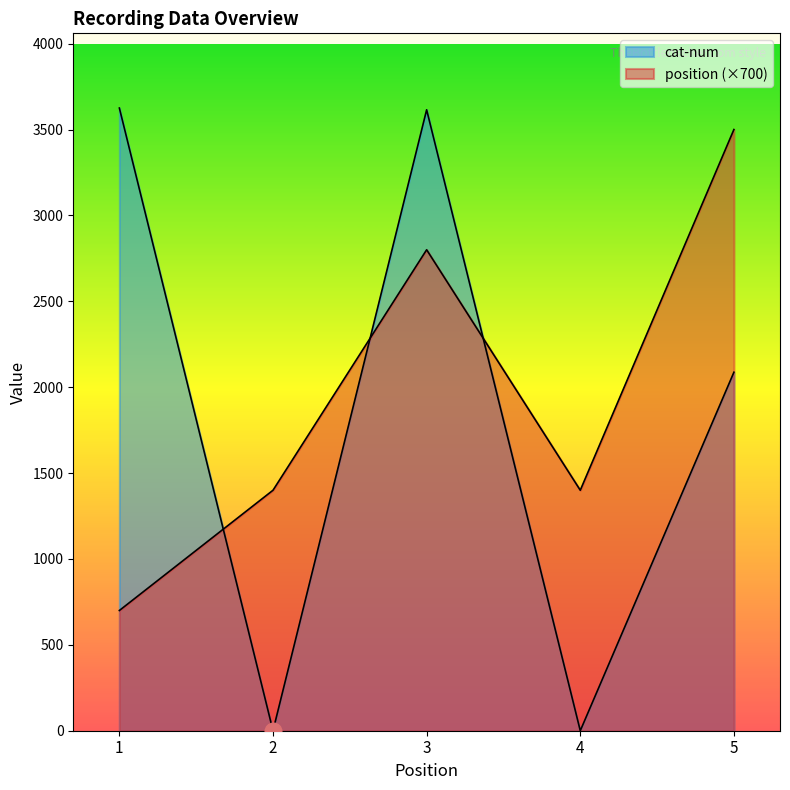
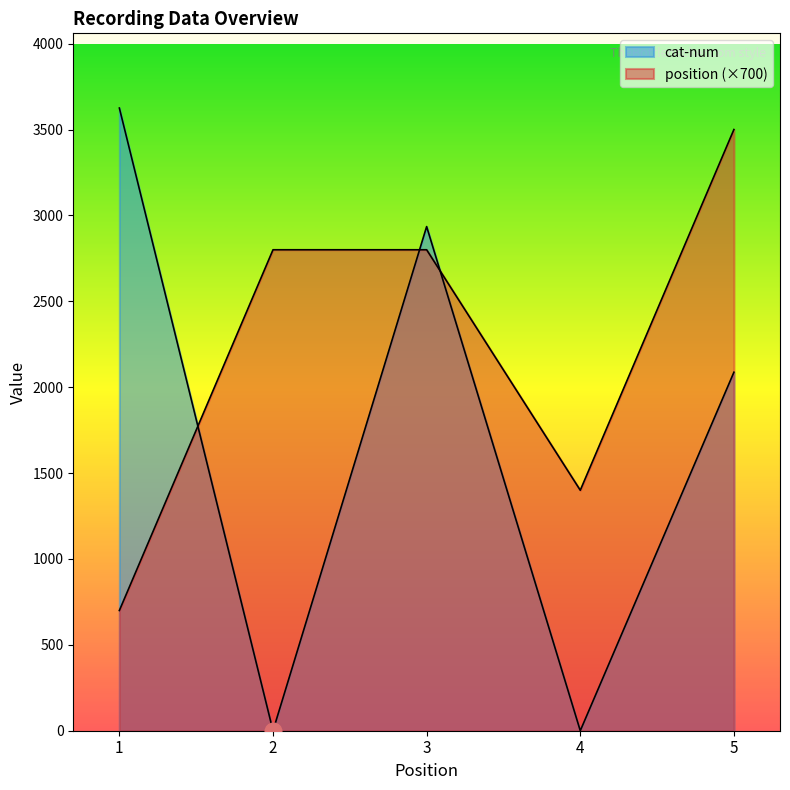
position (×700), 2: 1400 -> 2800
cat-num, 3: 3620 -> 2940
